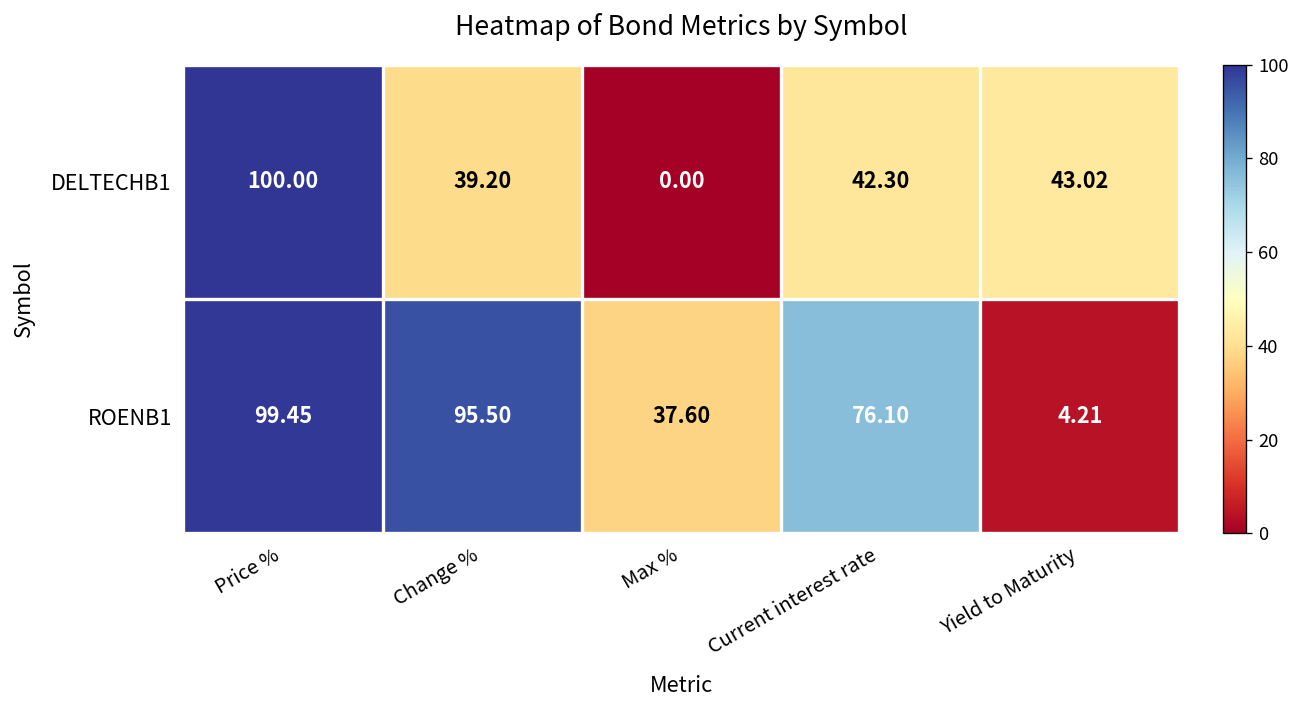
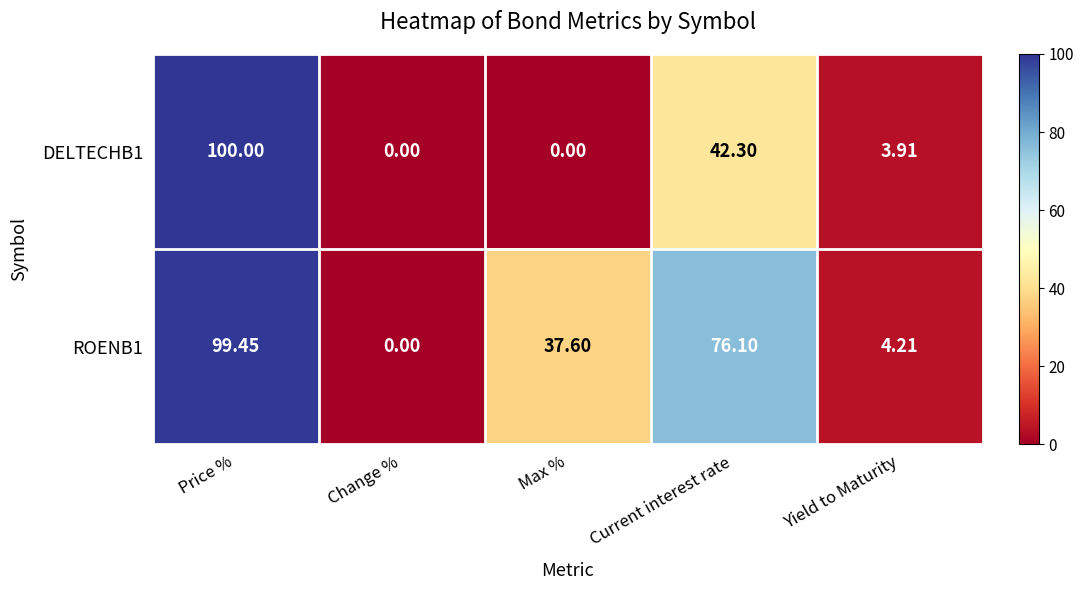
DELTECHB1, Change %: 39.20 -> 0.00
DELTECHB1, Yield to Maturity: 43.02 -> 3.91
ROENB1, Change %: 95.50 -> 0.00
